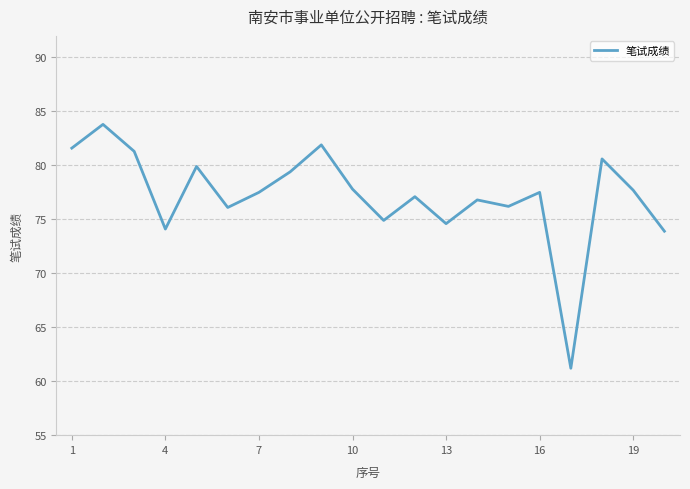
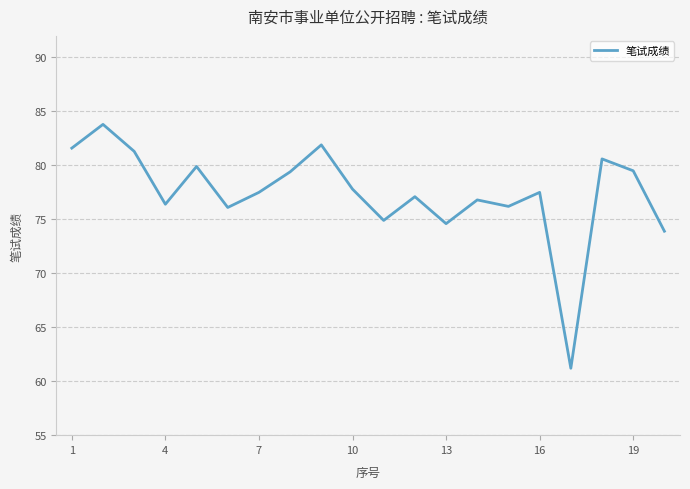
4: 74.1 -> 76.4
19: 77.7 -> 79.5
